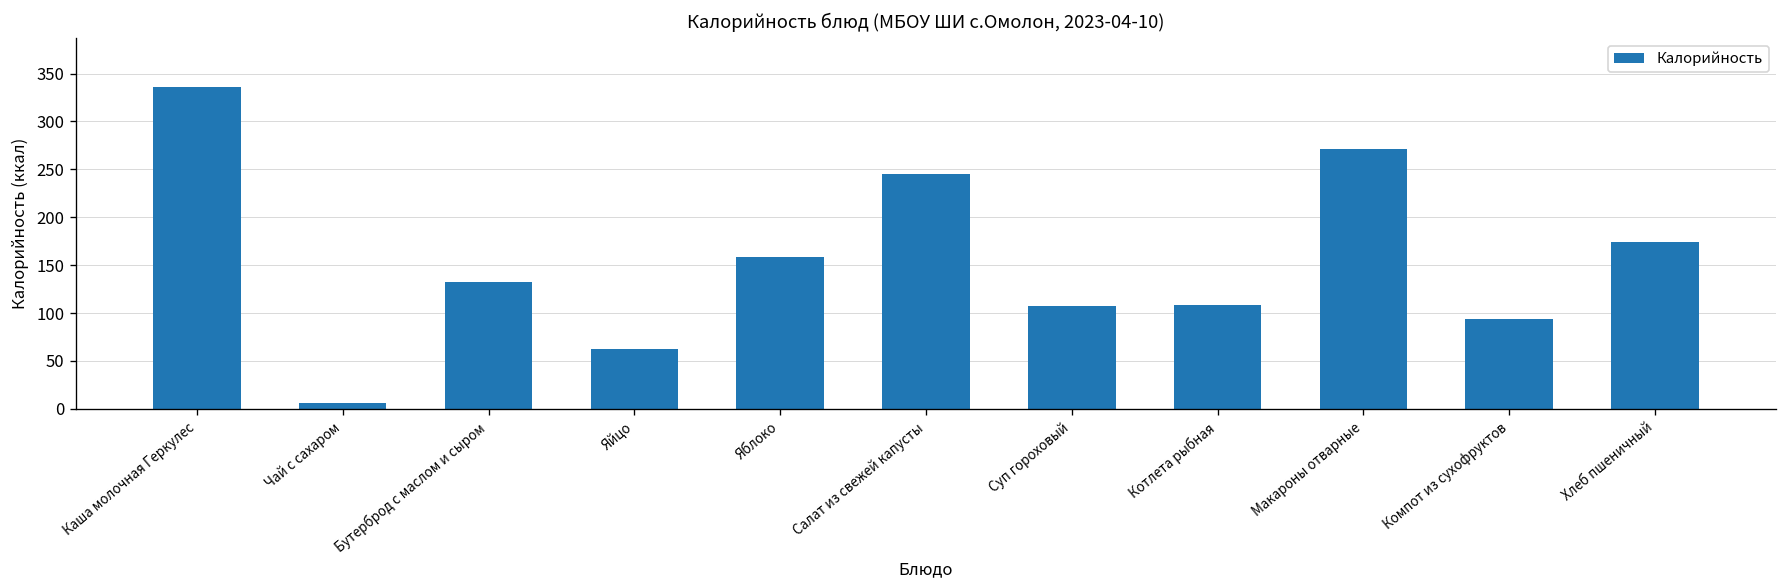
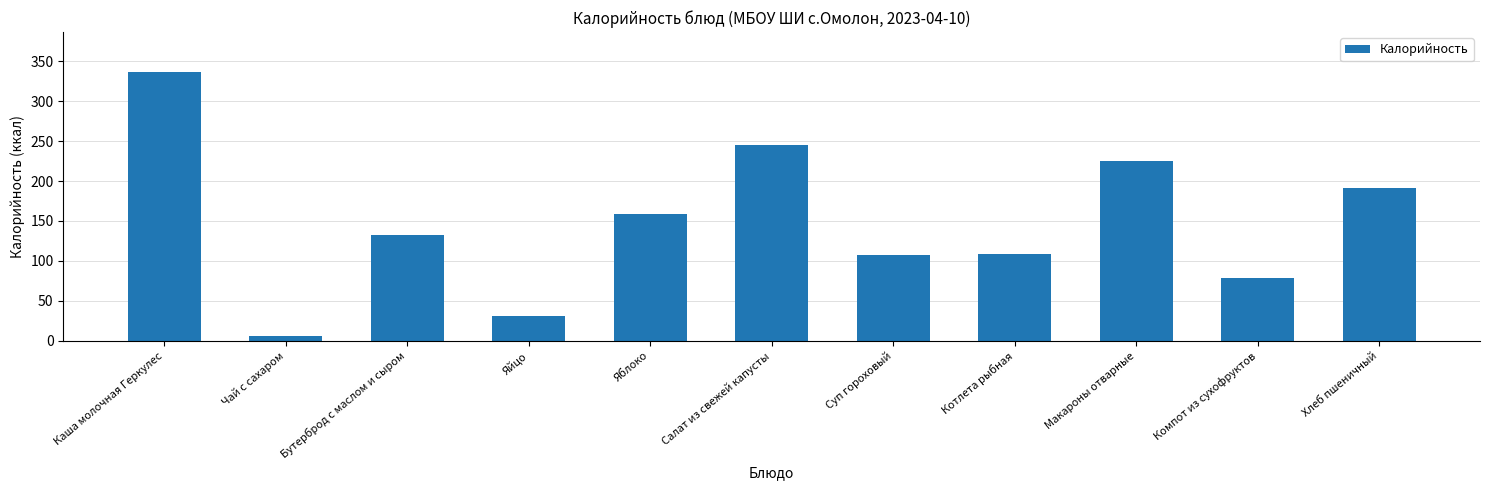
Яйцо: 60 -> 30
Макароны отварные: 270 -> 220
Компот из сухофруктов: 90 -> 80
Хлеб пшеничный: 170 -> 190
